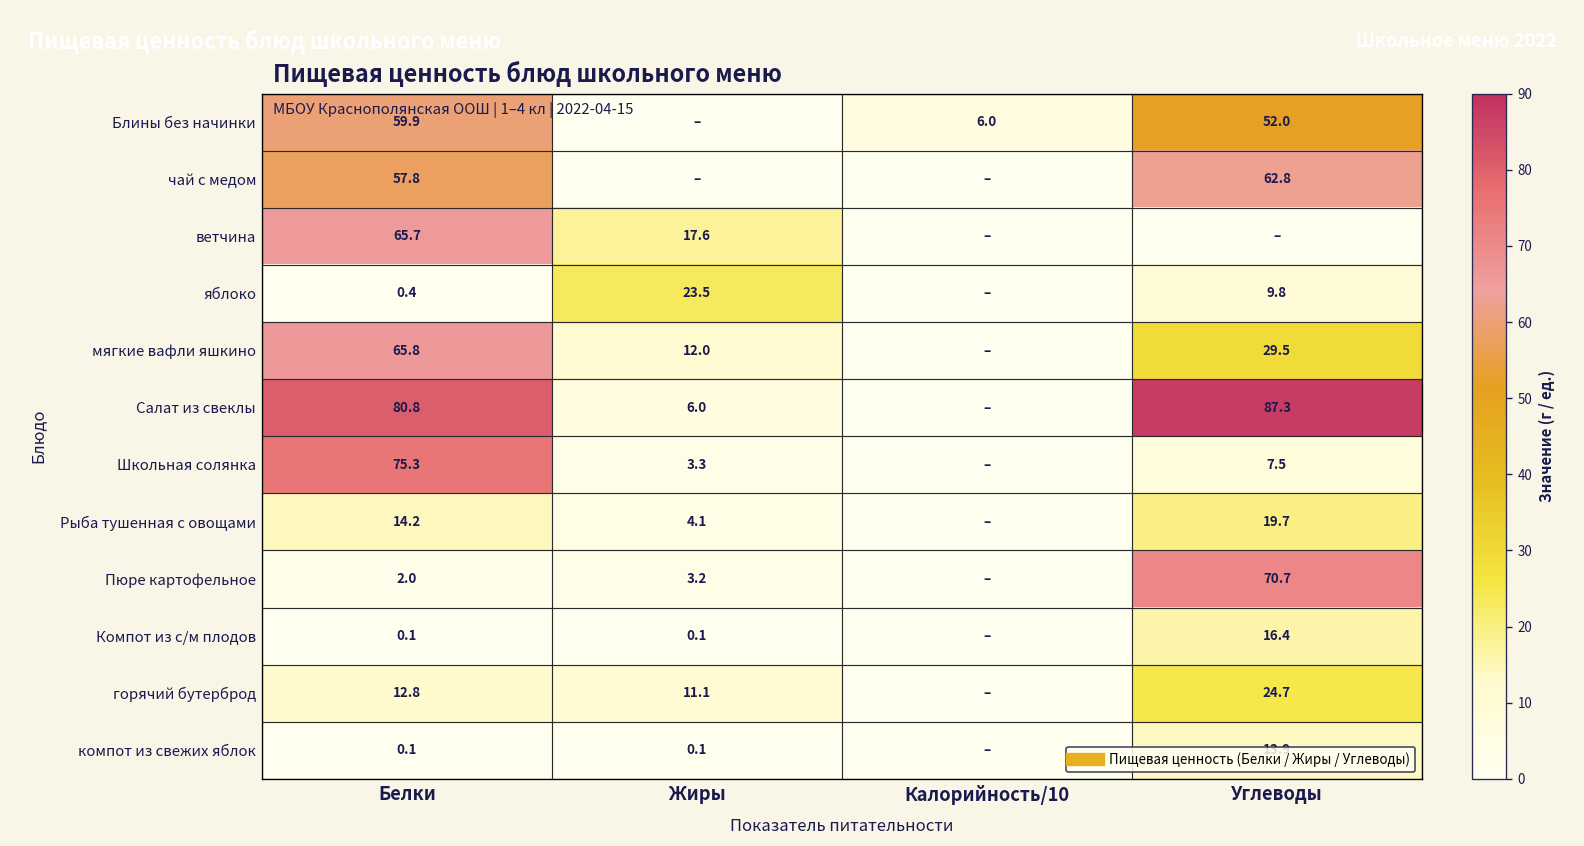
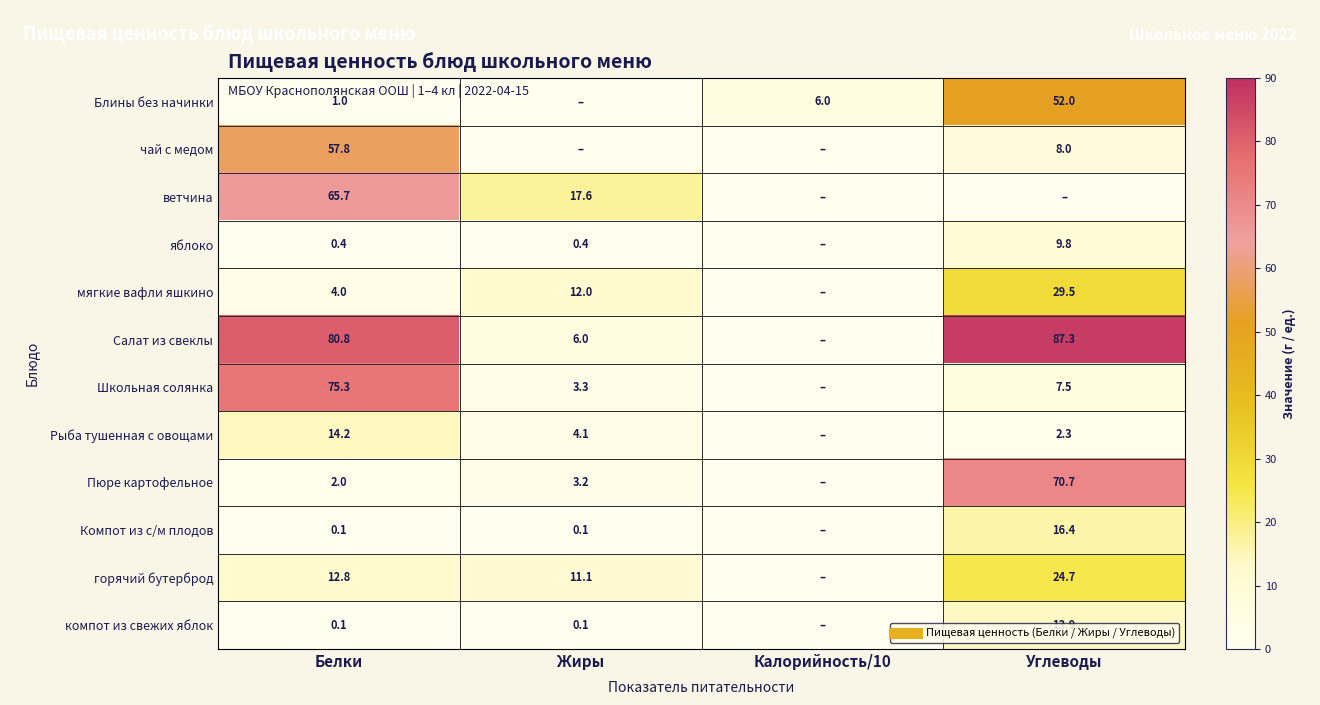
Блины без начинки, Белки: 59.9 -> 1.0
чай с медом, Углеводы: 62.8 -> 8.0
яблоко, Жиры: 23.5 -> 0.4
мягкие вафли яшкино, Белки: 65.8 -> 4.0
Рыба тушенная с овощами, Углеводы: 19.7 -> 2.3
